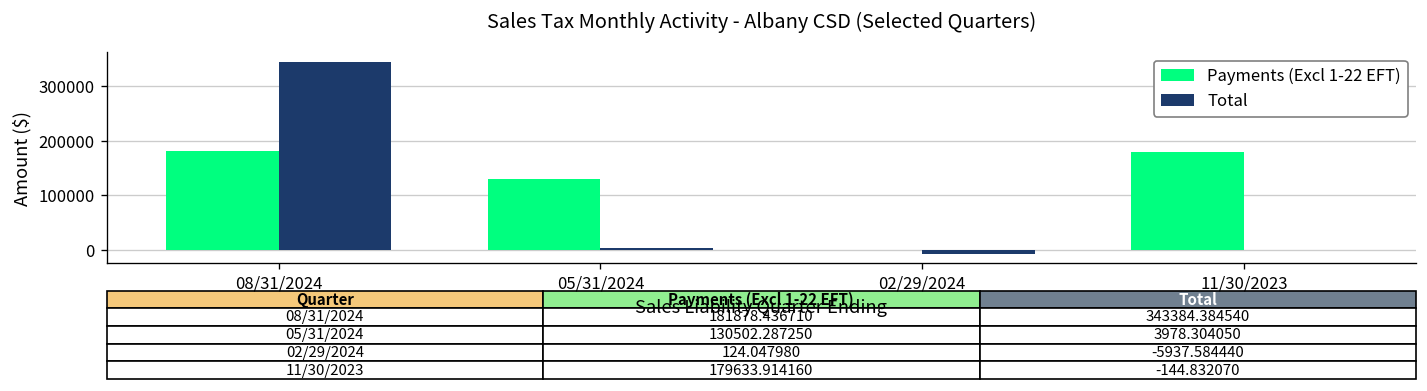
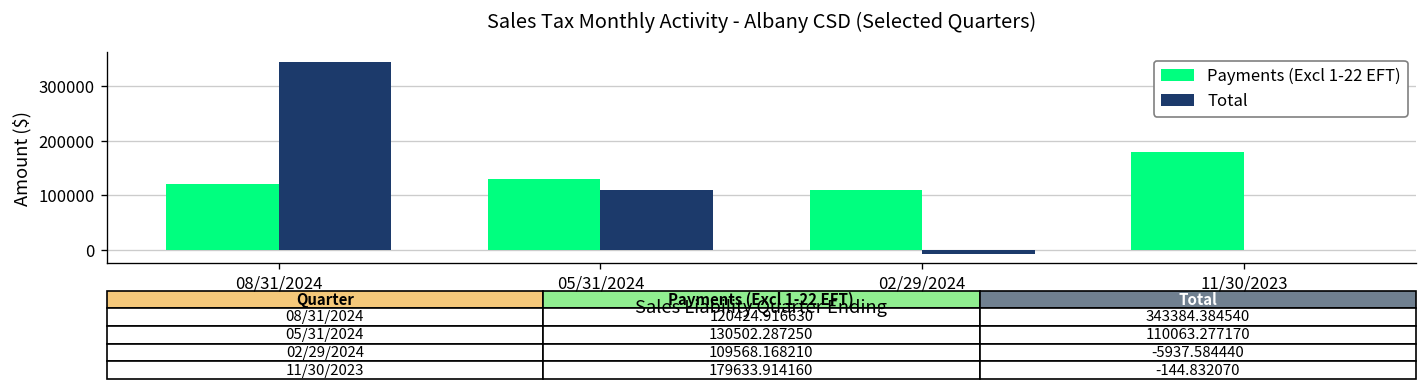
Payments (Excl 1-22 EFT), 08/31/2024: 181878.436710 -> 120424.916630
Total, 05/31/2024: 3978.304050 -> 110063.277170
Payments (Excl 1-22 EFT), 02/29/2024: 124.047980 -> 109568.168210
